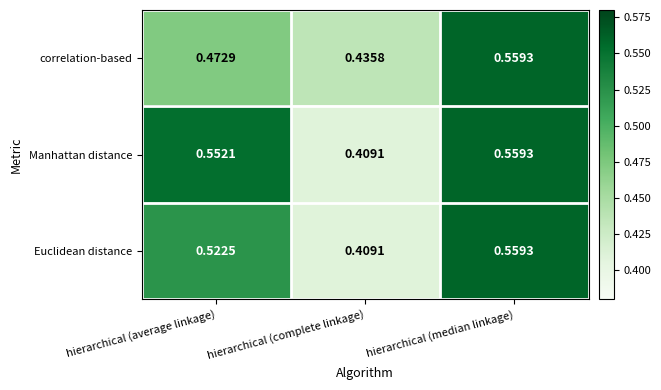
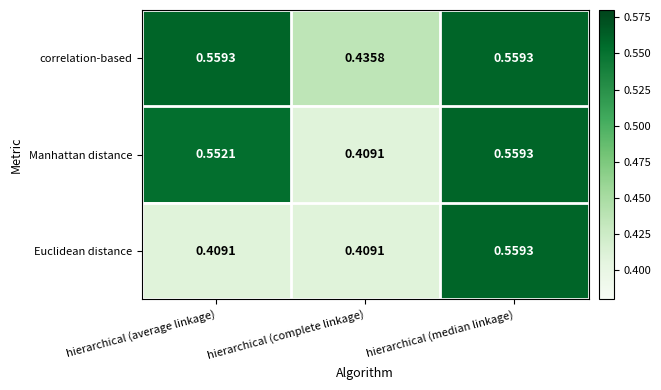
correlation-based, hierarchical (average linkage): 0.4729 -> 0.5593
Euclidean distance, hierarchical (average linkage): 0.5225 -> 0.4091
